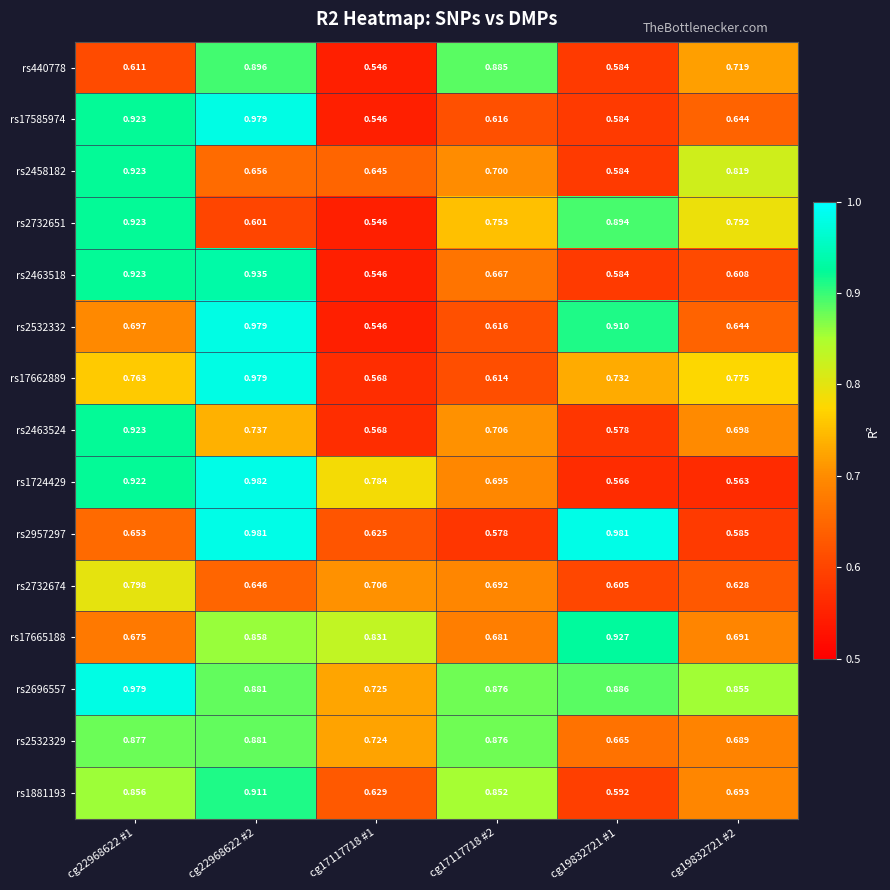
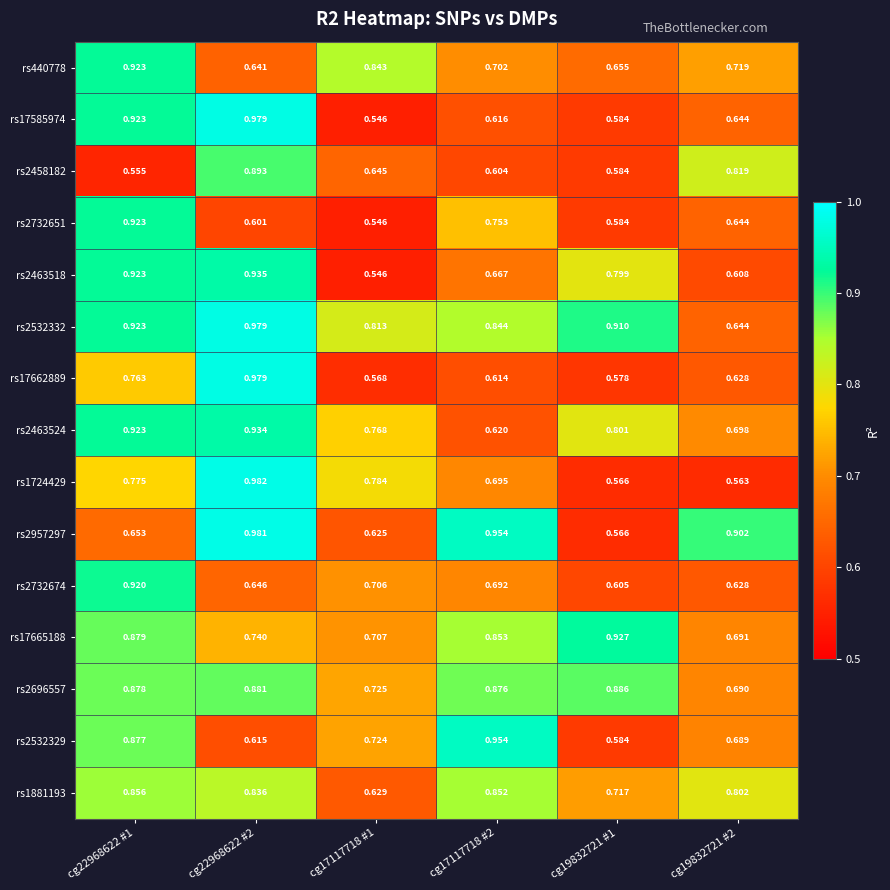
rs440778, cg22968622 #1: 0.611 -> 0.923
rs440778, cg22968622 #2: 0.896 -> 0.641
rs440778, cg17117718 #1: 0.546 -> 0.843
rs440778, cg17117718 #2: 0.885 -> 0.702
rs440778, cg19832721 #1: 0.584 -> 0.655
rs2458182, cg22968622 #1: 0.923 -> 0.555
rs2458182, cg22968622 #2: 0.656 -> 0.893
rs2458182, cg17117718 #2: 0.700 -> 0.604
rs2732651, cg19832721 #1: 0.894 -> 0.584
rs2732651, cg19832721 #2: 0.792 -> 0.644
rs2463518, cg19832721 #1: 0.584 -> 0.799
rs2532332, cg22968622 #1: 0.697 -> 0.923
rs2532332, cg17117718 #1: 0.546 -> 0.813
rs2532332, cg17117718 #2: 0.616 -> 0.844
rs17662889, cg19832721 #1: 0.732 -> 0.578
rs17662889, cg19832721 #2: 0.775 -> 0.628
rs2463524, cg22968622 #2: 0.737 -> 0.934
rs2463524, cg17117718 #1: 0.568 -> 0.768
rs2463524, cg17117718 #2: 0.706 -> 0.620
rs2463524, cg19832721 #1: 0.578 -> 0.801
rs1724429, cg22968622 #1: 0.922 -> 0.775
rs2957297, cg17117718 #2: 0.578 -> 0.954
rs2957297, cg19832721 #1: 0.981 -> 0.566
rs2957297, cg19832721 #2: 0.585 -> 0.902
rs2732674, cg22968622 #1: 0.798 -> 0.920
rs17665188, cg22968622 #1: 0.675 -> 0.879
rs17665188, cg22968622 #2: 0.858 -> 0.740
rs17665188, cg17117718 #1: 0.831 -> 0.707
rs17665188, cg17117718 #2: 0.681 -> 0.853
rs2696557, cg22968622 #1: 0.979 -> 0.878
rs2696557, cg19832721 #2: 0.855 -> 0.690
rs2532329, cg22968622 #2: 0.881 -> 0.615
rs2532329, cg17117718 #2: 0.876 -> 0.954
rs2532329, cg19832721 #1: 0.665 -> 0.584
rs1881193, cg22968622 #2: 0.911 -> 0.836
rs1881193, cg19832721 #1: 0.592 -> 0.717
rs1881193, cg19832721 #2: 0.693 -> 0.802
